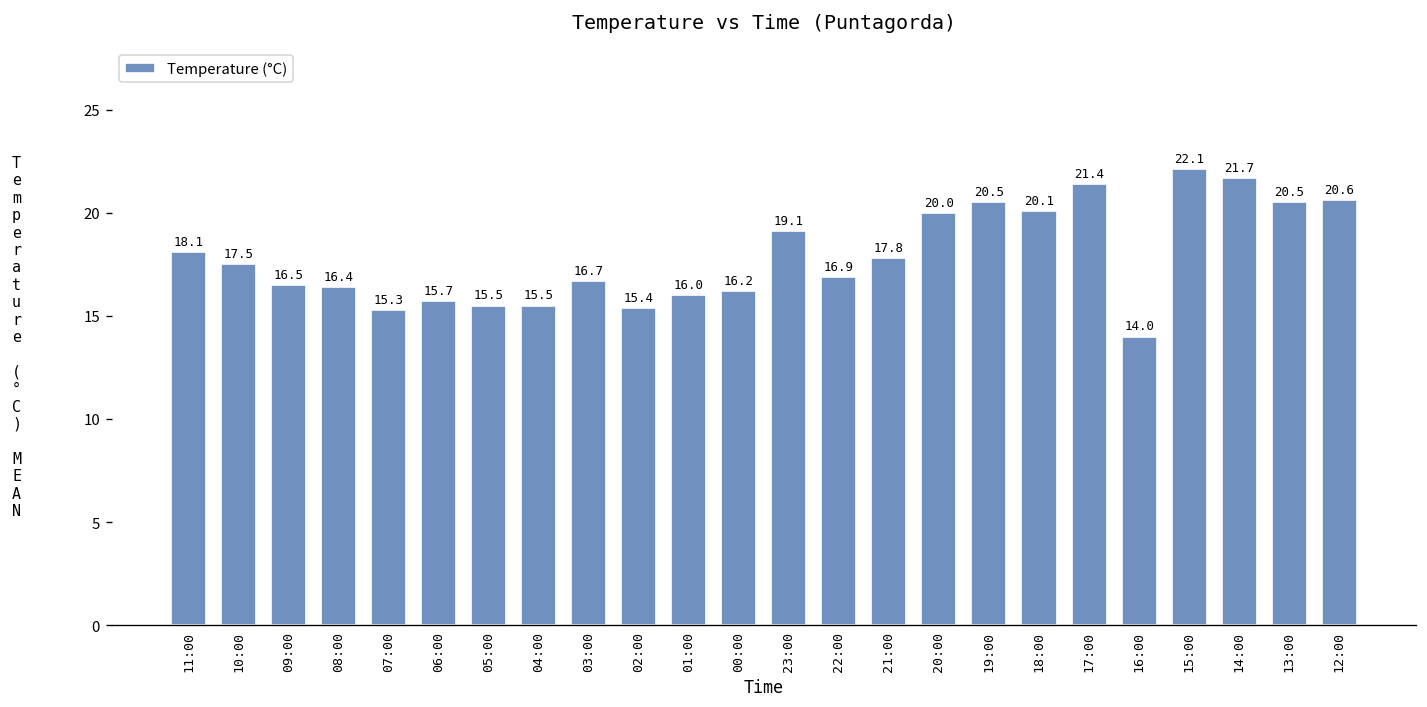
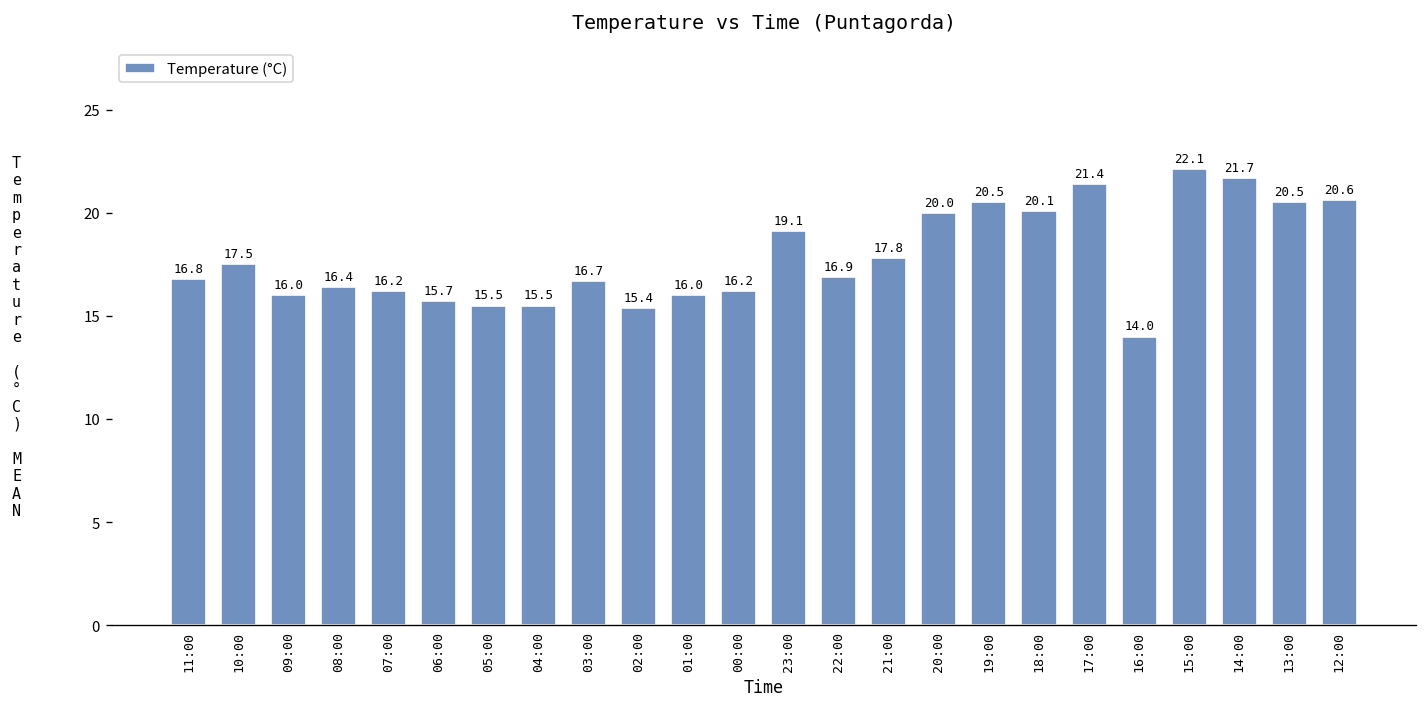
11:00: 18.1 -> 16.8
09:00: 16.5 -> 16.0
07:00: 15.3 -> 16.2
